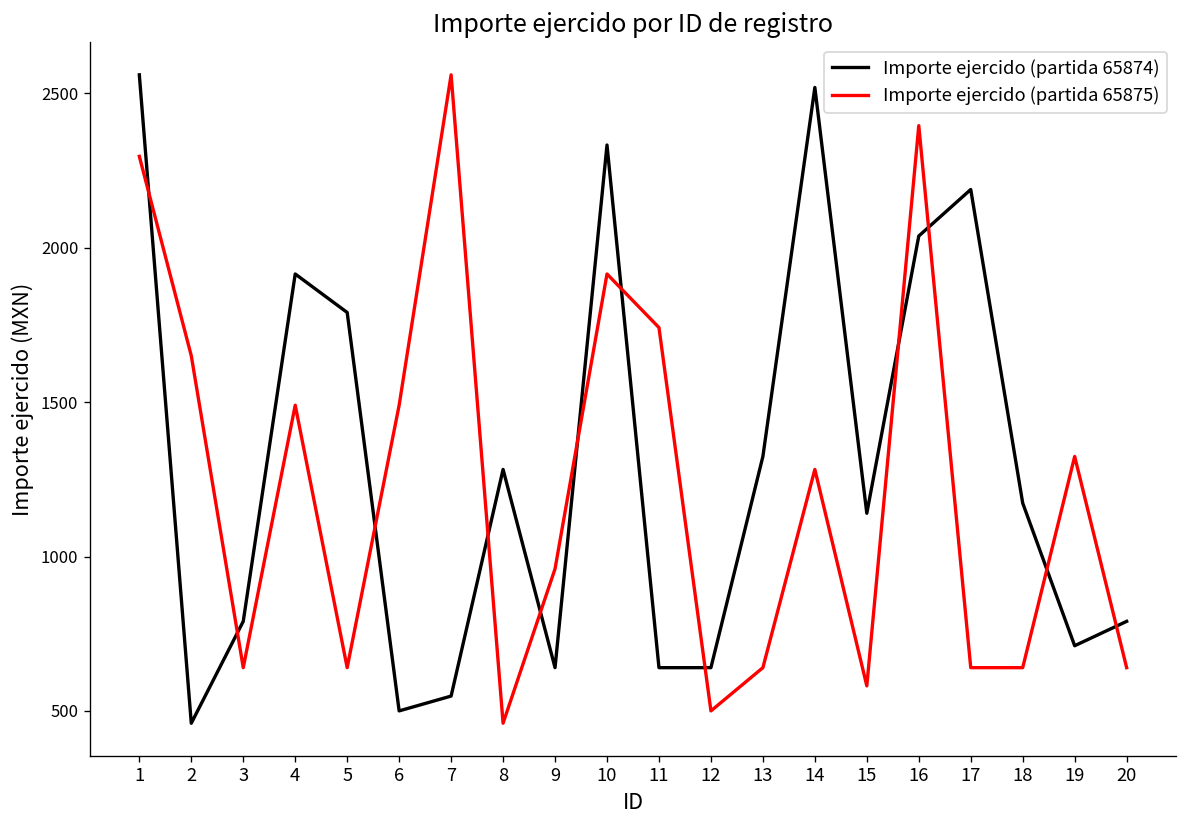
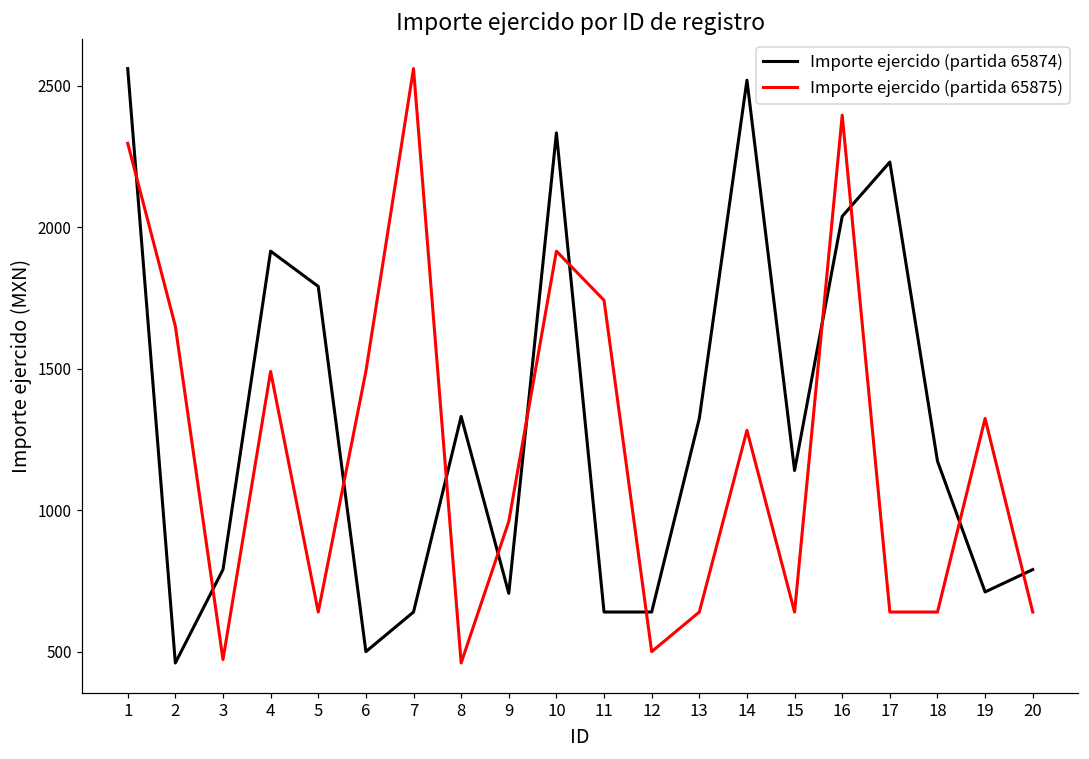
Importe ejercido (partida 65875), 3: 640 -> 470
Importe ejercido (partida 65874), 7: 550 -> 640
Importe ejercido (partida 65874), 8: 1280 -> 1330
Importe ejercido (partida 65874), 9: 640 -> 710
Importe ejercido (partida 65875), 15: 580 -> 640
Importe ejercido (partida 65874), 17: 2190 -> 2230
